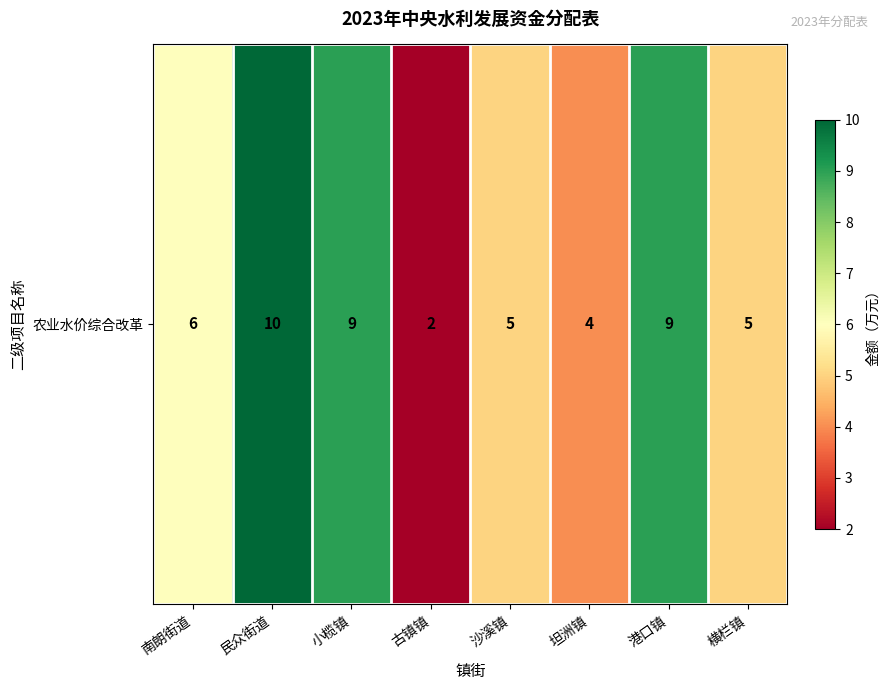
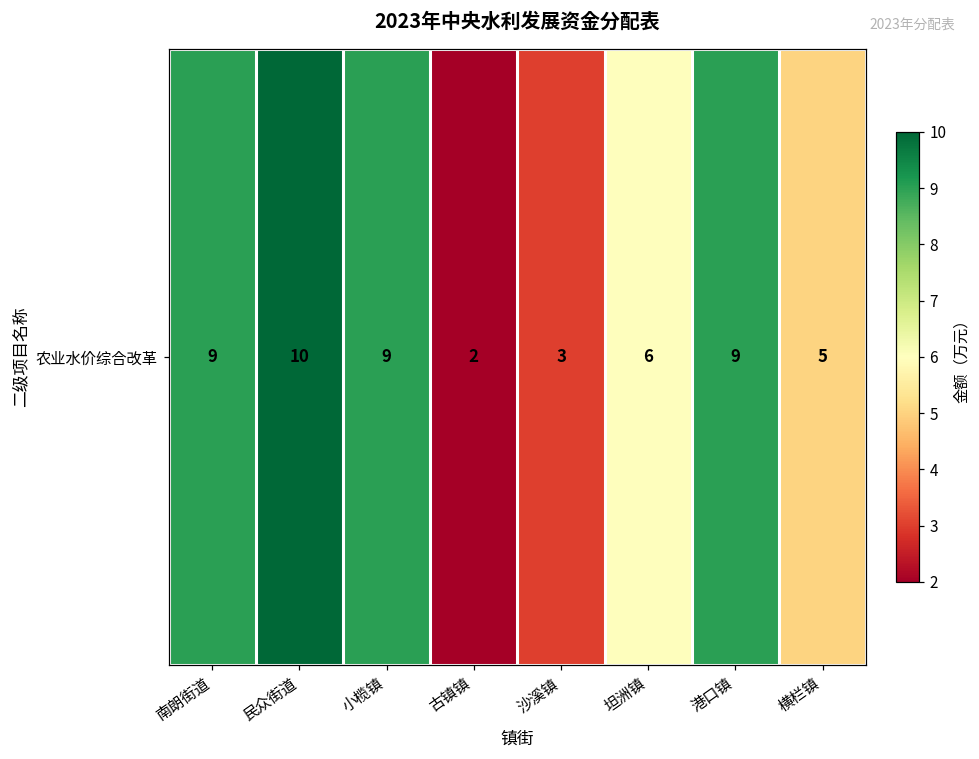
农业水价综合改革, 南朗街道: 6 -> 9
农业水价综合改革, 沙溪镇: 5 -> 3
农业水价综合改革, 坦洲镇: 4 -> 6
